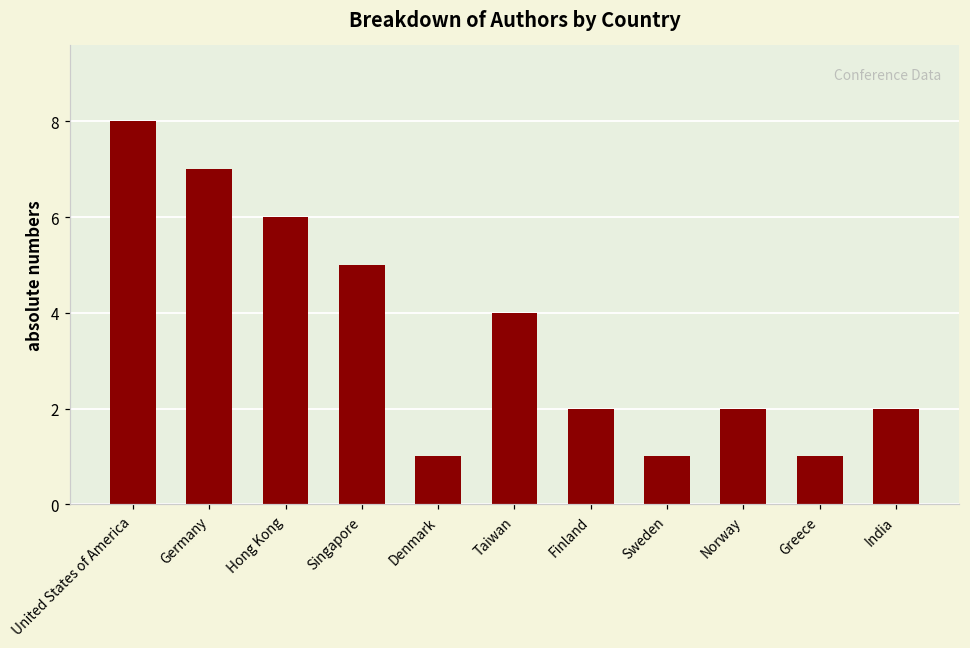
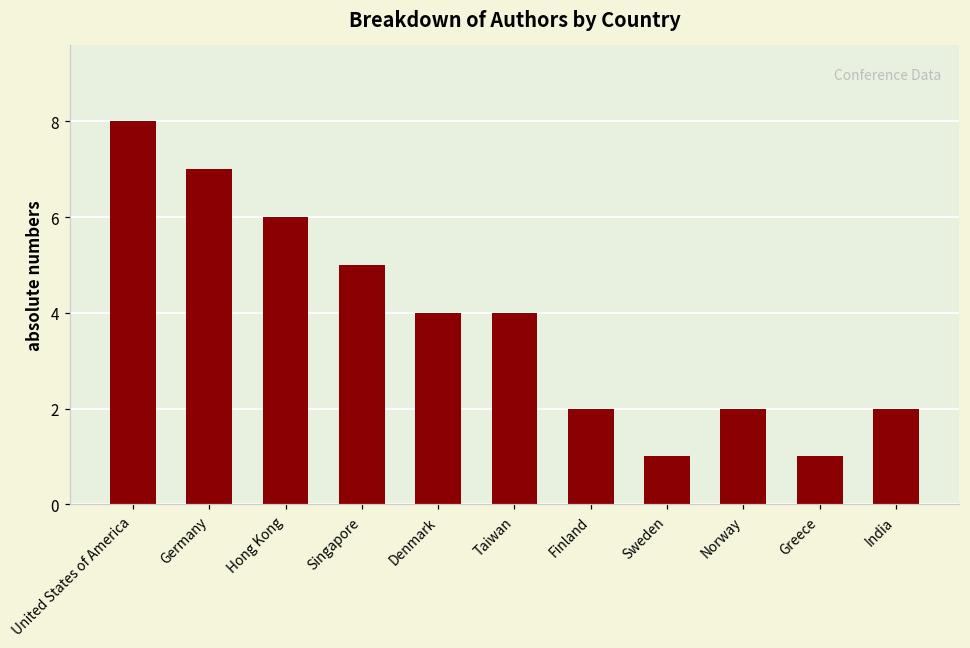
Denmark: 1 -> 4
